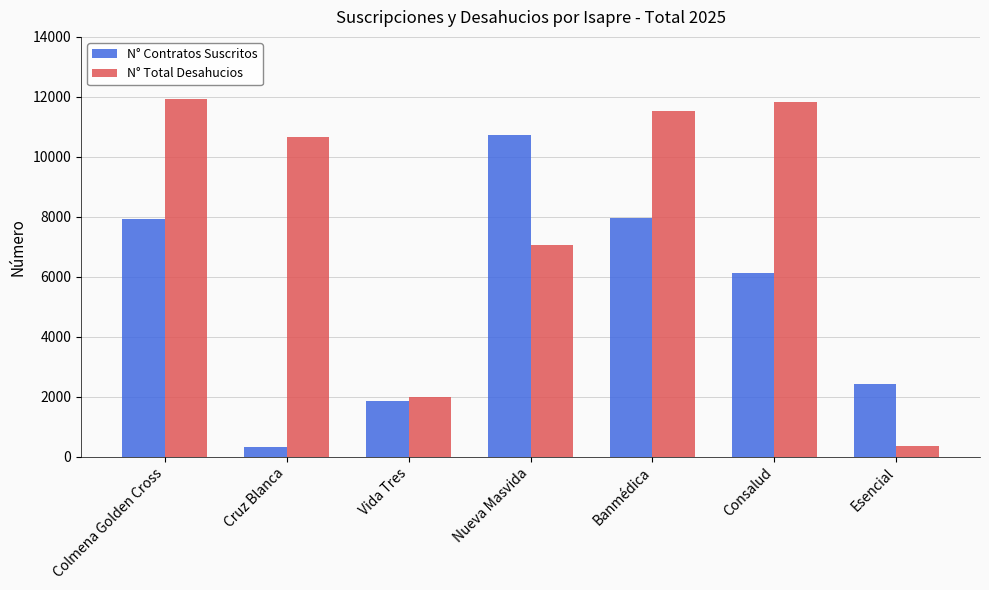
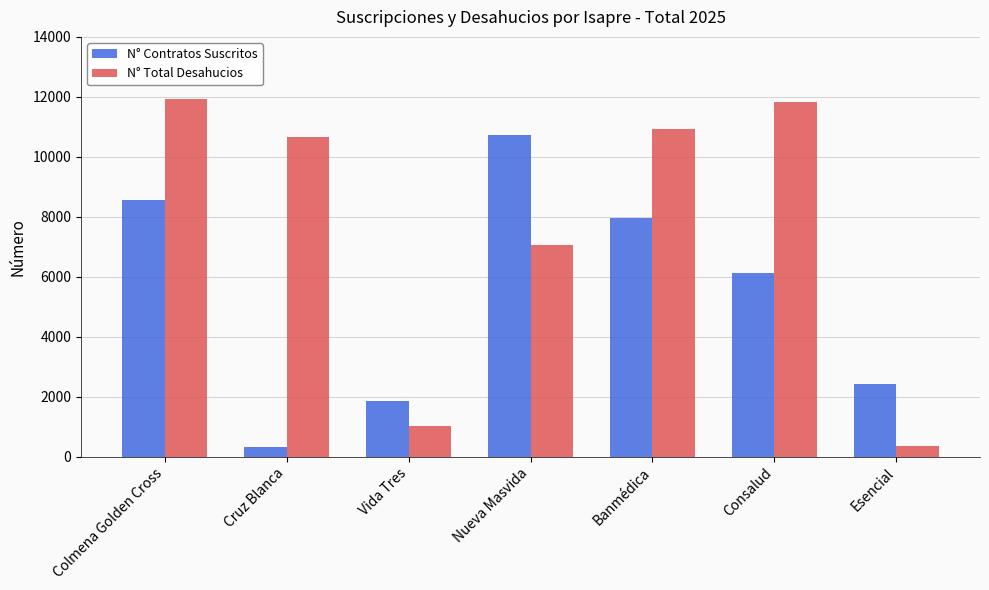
N° Contratos Suscritos, Colmena Golden Cross: 7900 -> 8600
N° Total Desahucios, Vida Tres: 2000 -> 1000
N° Total Desahucios, Banmédica: 11500 -> 10900
